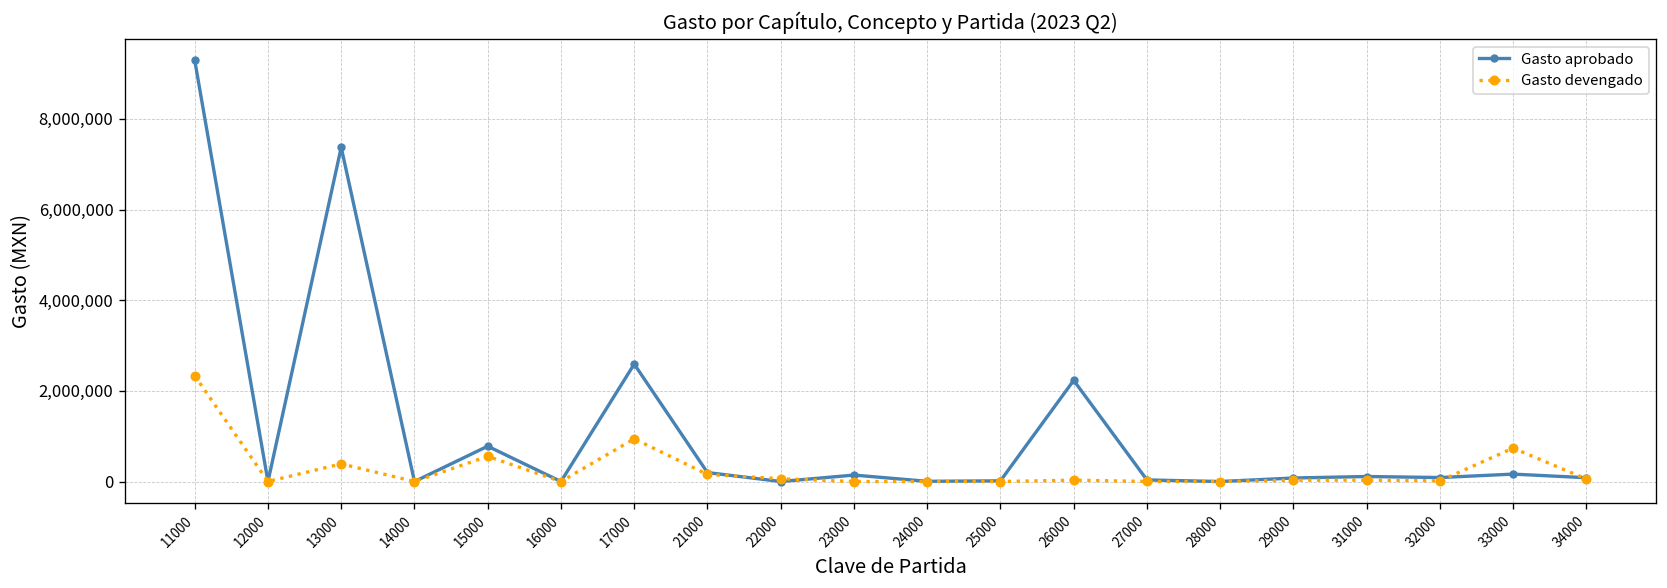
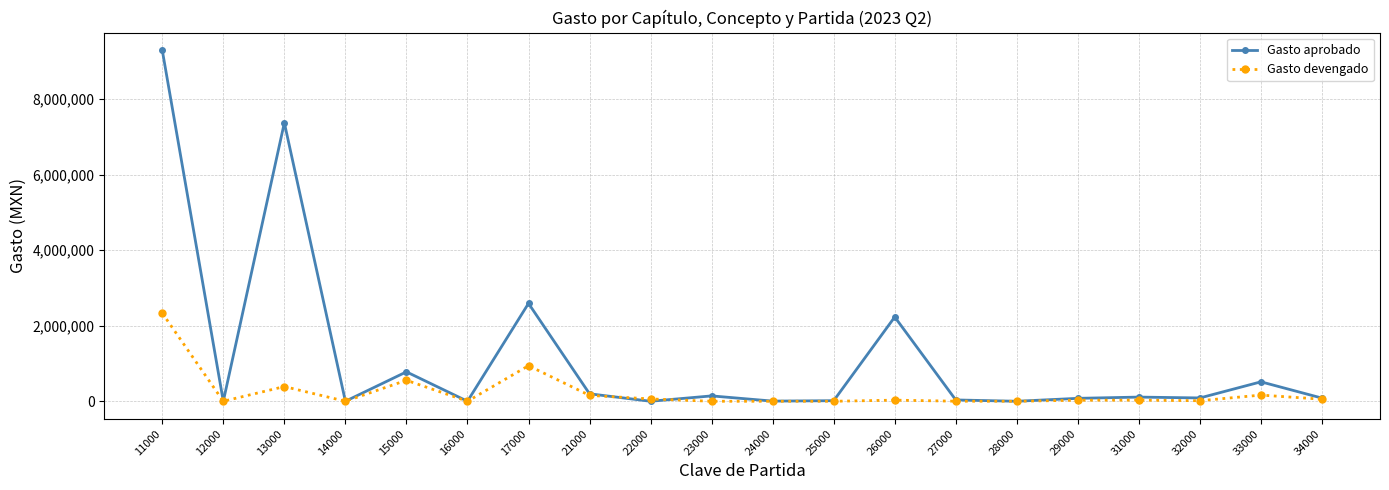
Gasto aprobado, 33000: 200,000 -> 500,000
Gasto devengado, 33000: 700,000 -> 200,000
